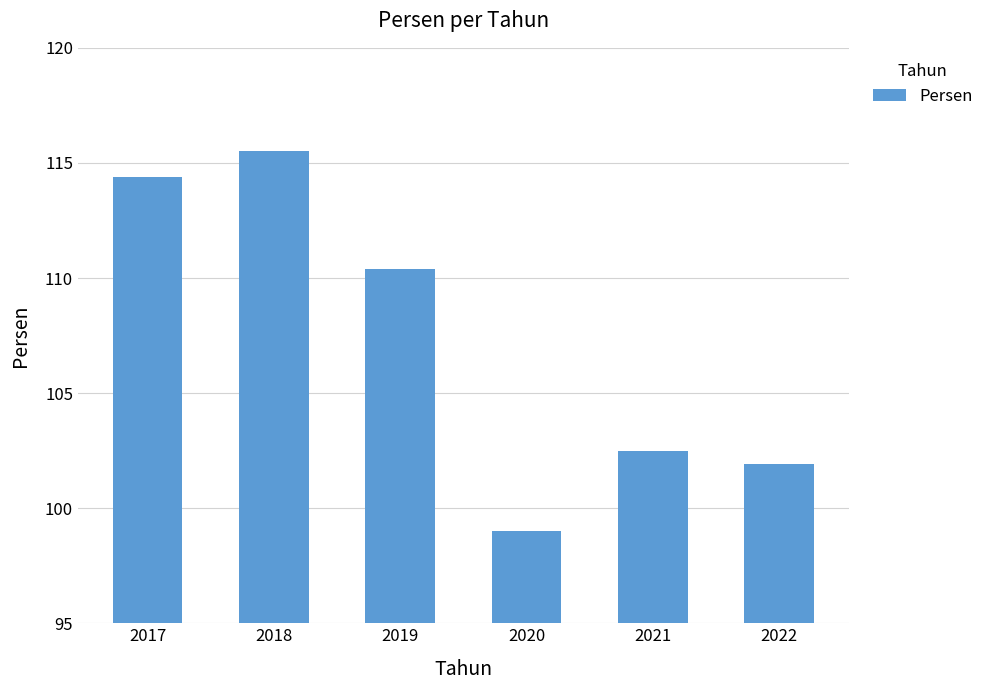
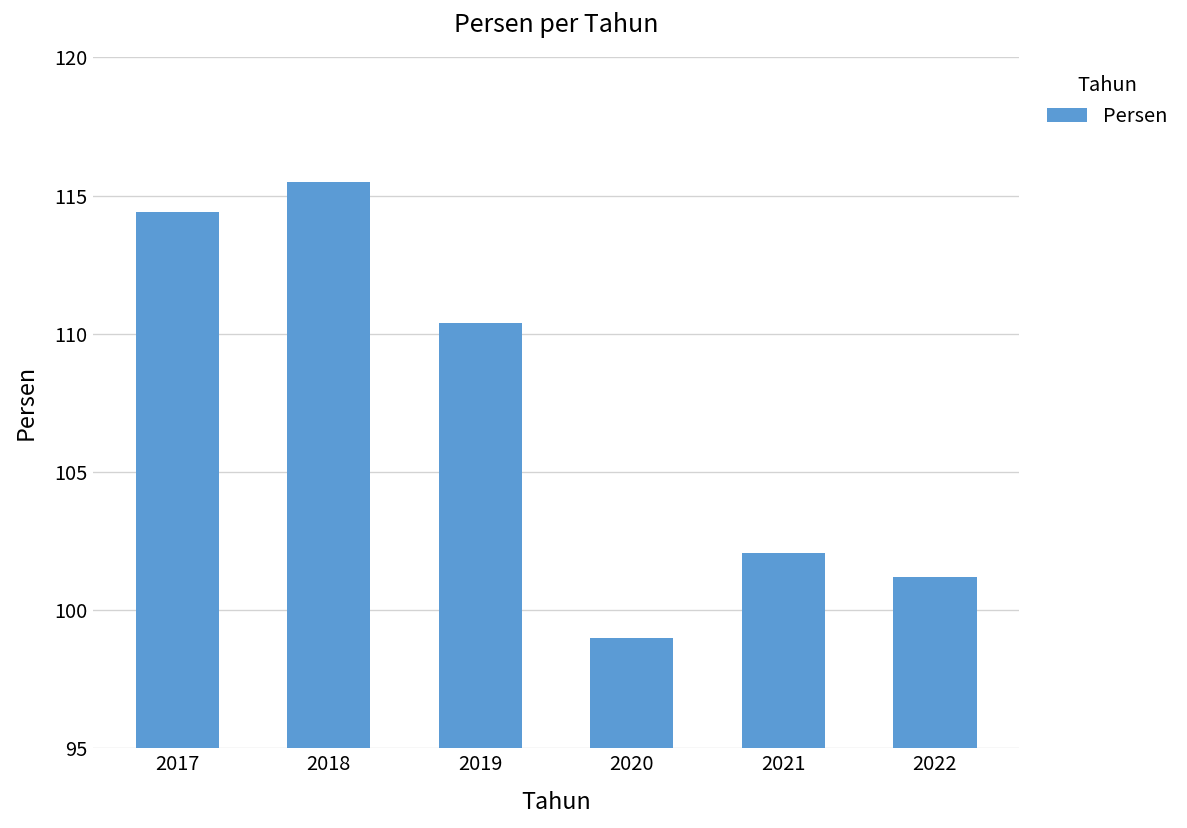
2021: 102.5 -> 102.0
2022: 101.9 -> 101.2
